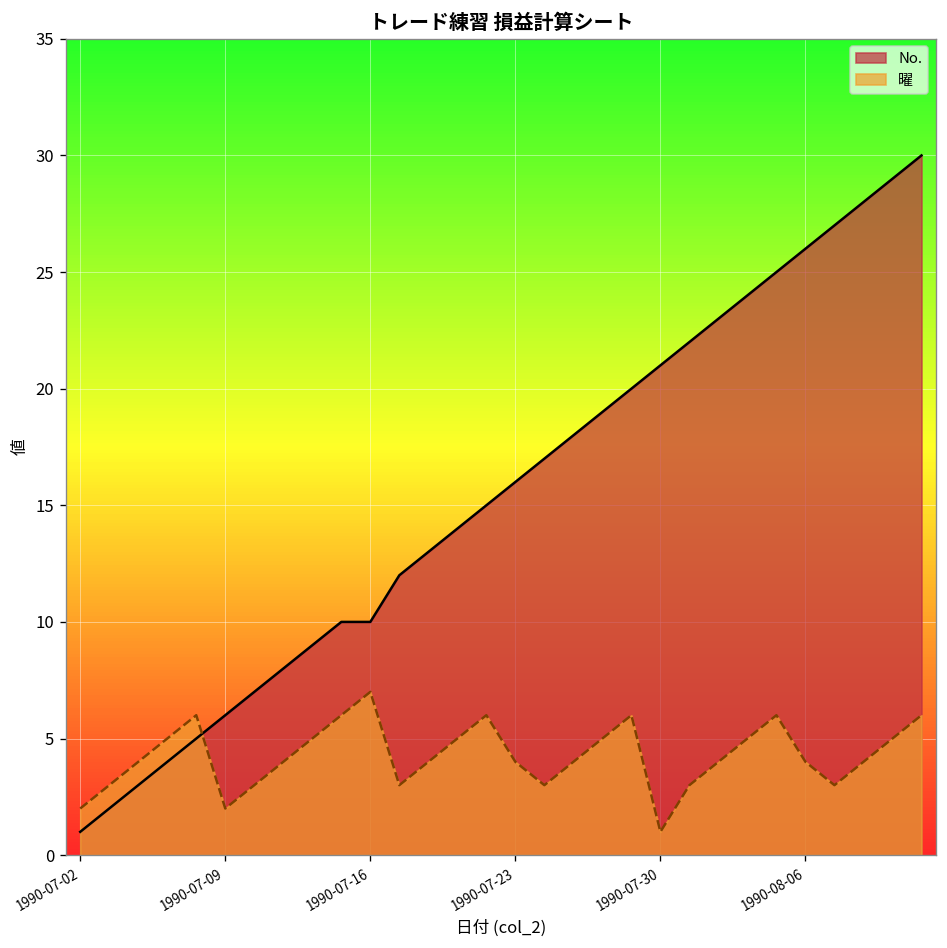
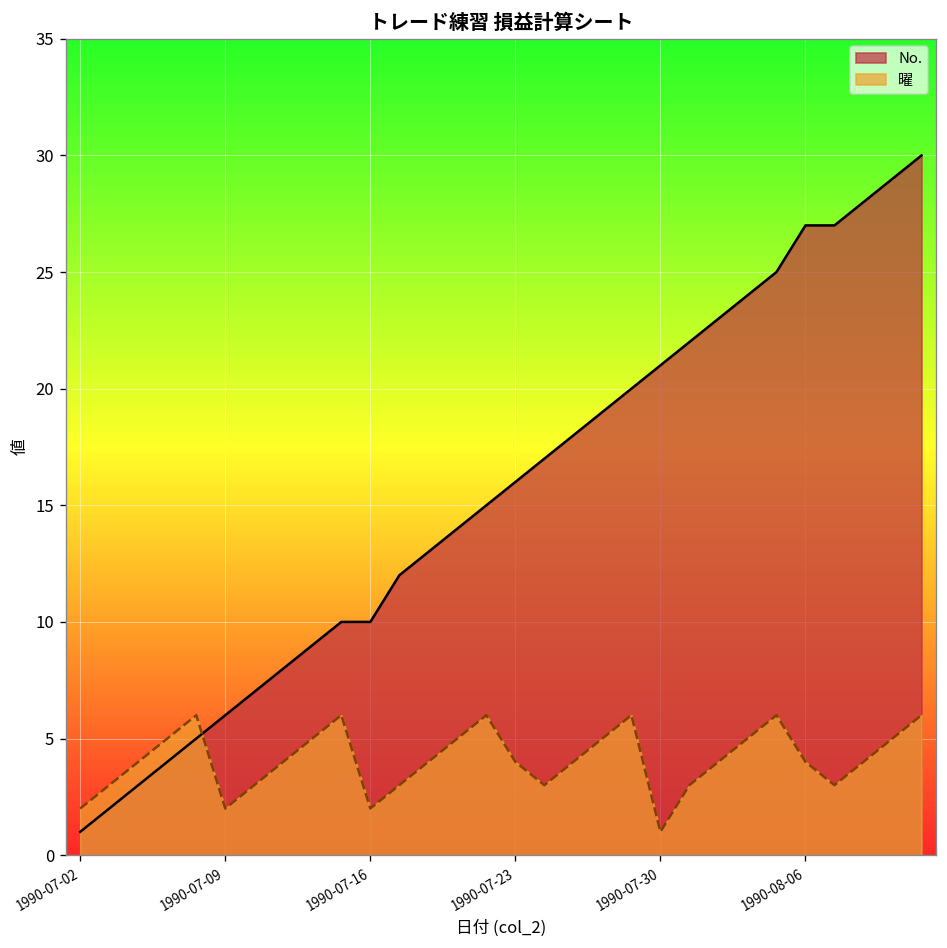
曜, 1990-07-16: 7 -> 2
No., 1990-08-06: 26 -> 27
